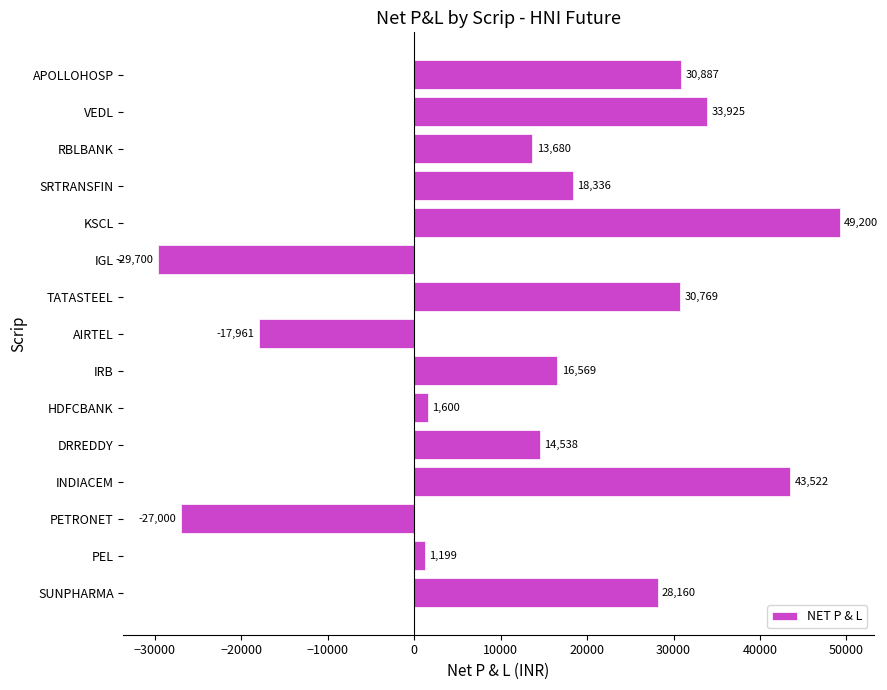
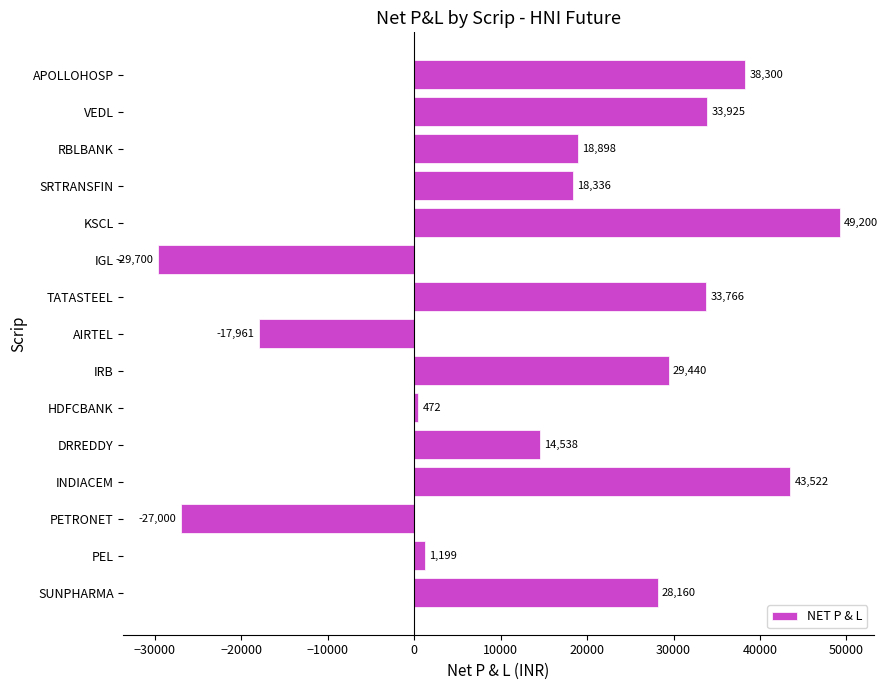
APOLLOHOSP: 30,887 -> 38,300
RBLBANK: 13,680 -> 18,898
TATASTEEL: 30,769 -> 33,766
IRB: 16,569 -> 29,440
HDFCBANK: 1,600 -> 472
